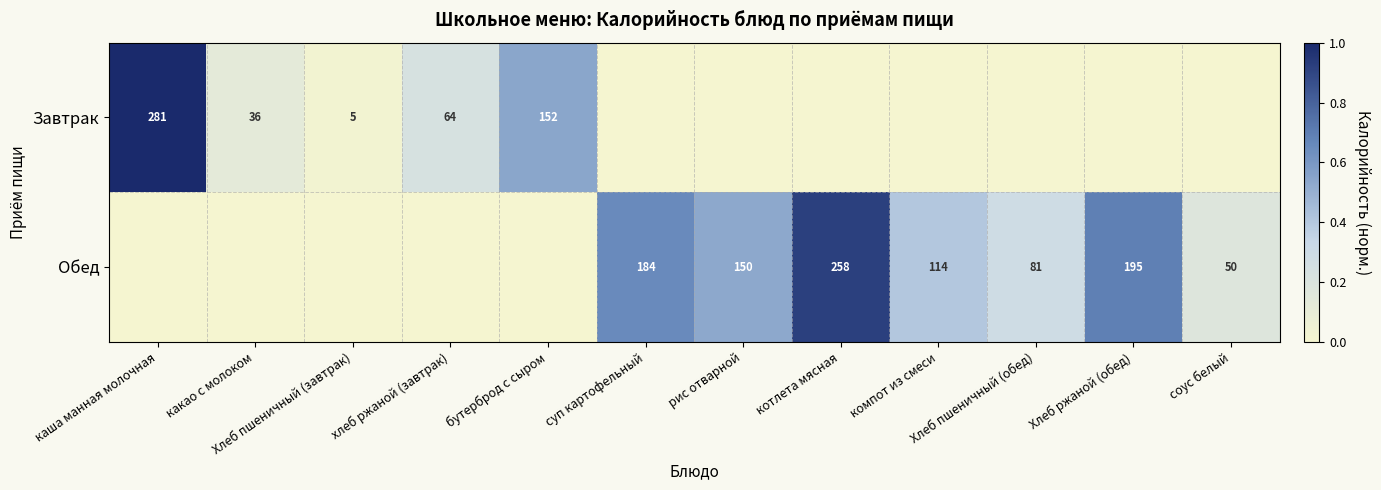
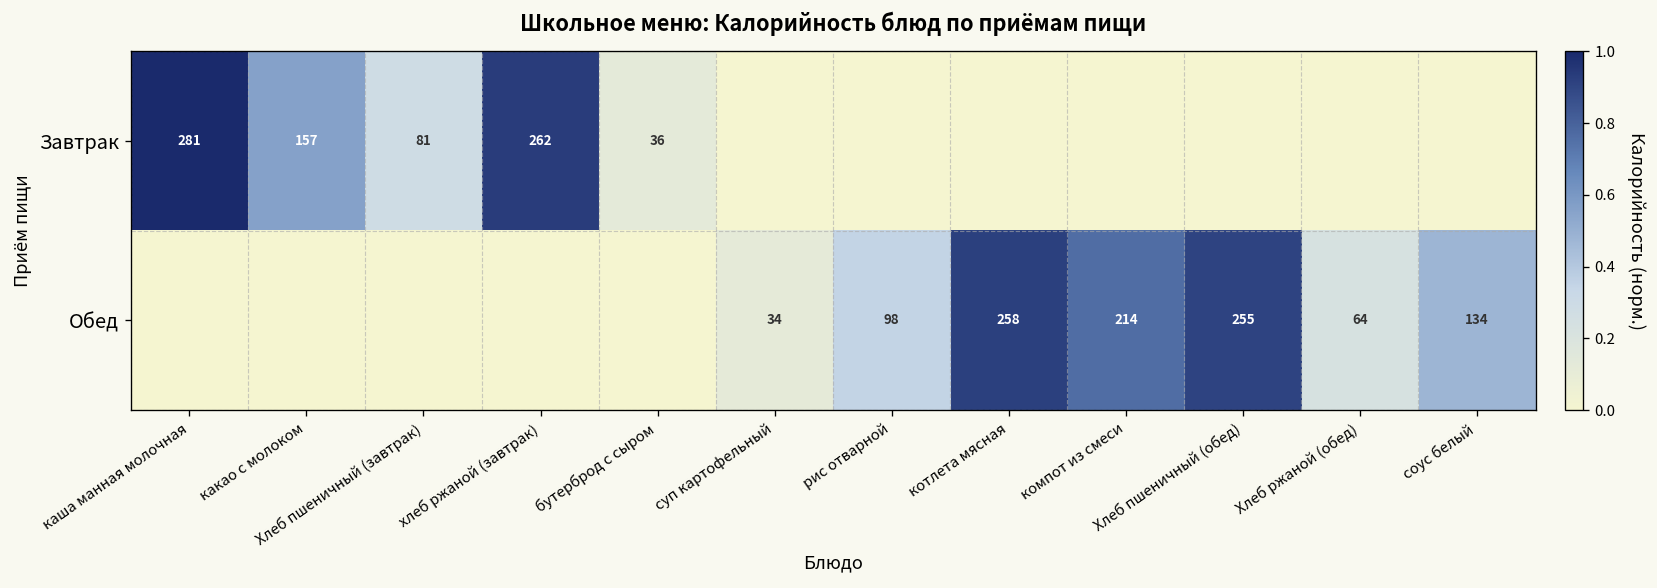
Завтрак, какао с молоком: 36 -> 157
Завтрак, Хлеб пшеничный (завтрак): 5 -> 81
Завтрак, хлеб ржаной (завтрак): 64 -> 262
Завтрак, бутерброд с сыром: 152 -> 36
Обед, суп картофельный: 184 -> 34
Обед, рис отварной: 150 -> 98
Обед, компот из смеси: 114 -> 214
Обед, Хлеб пшеничный (обед): 81 -> 255
Обед, Хлеб ржаной (обед): 195 -> 64
Обед, соус белый: 50 -> 134
